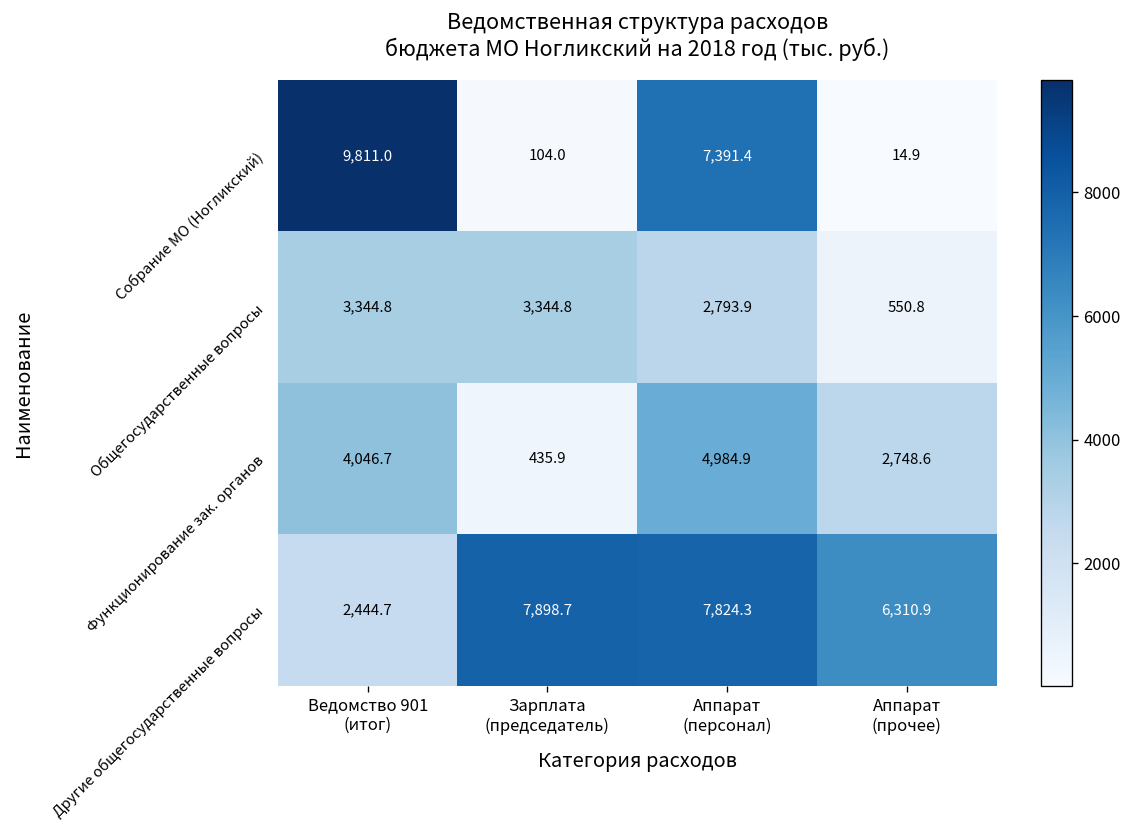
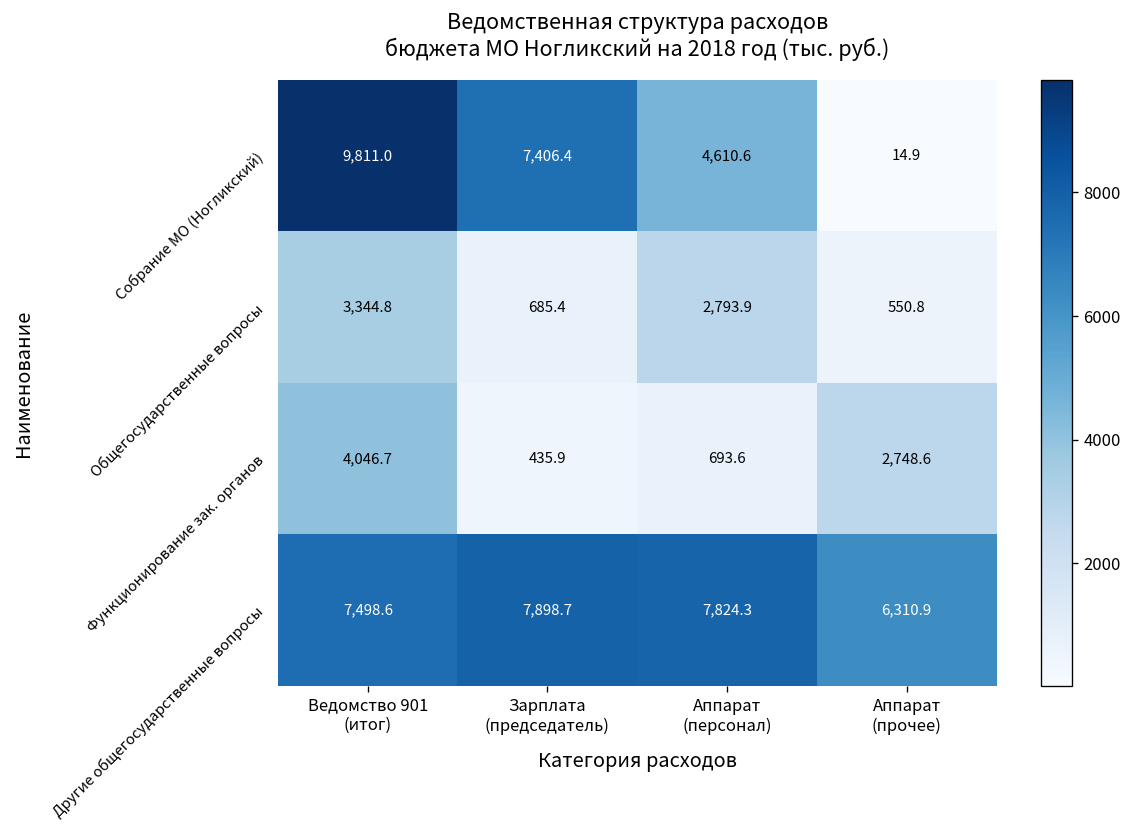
Собрание МО (Ногликский), Зарплата (председатель): 104.0 -> 7,406.4
Собрание МО (Ногликский), Аппарат (персонал): 7,391.4 -> 4,610.6
Общегосударственные вопросы, Зарплата (председатель): 3,344.8 -> 685.4
Функционирование зак. органов, Аппарат (персонал): 4,984.9 -> 693.6
Другие общегосударственные вопросы, Ведомство 901 (итог): 2,444.7 -> 7,498.6
